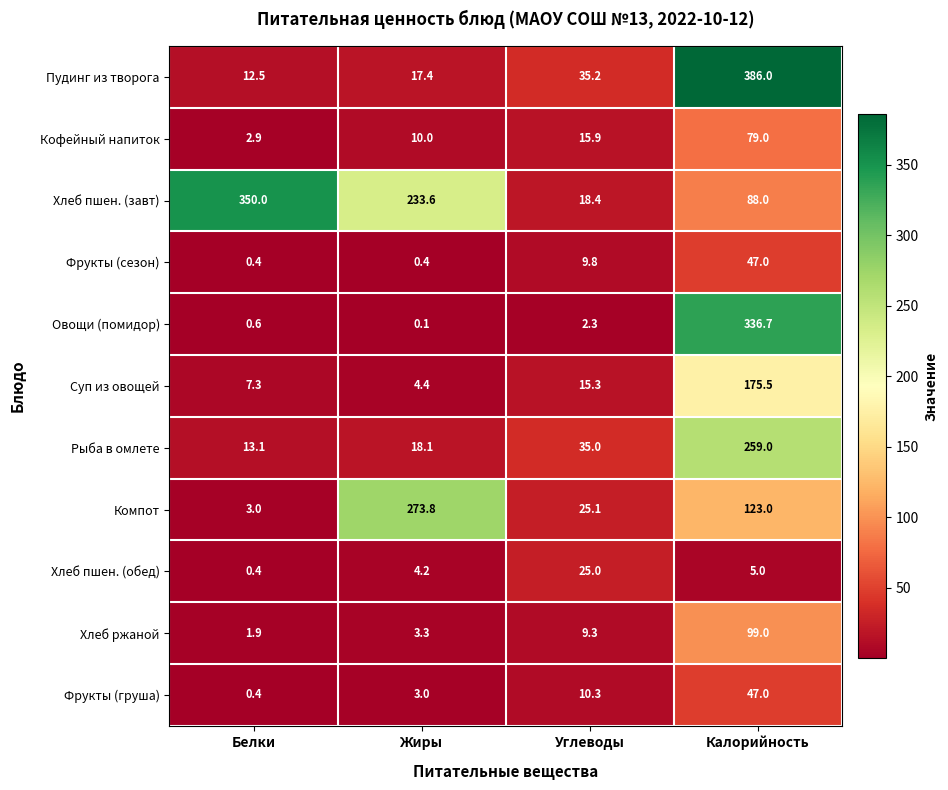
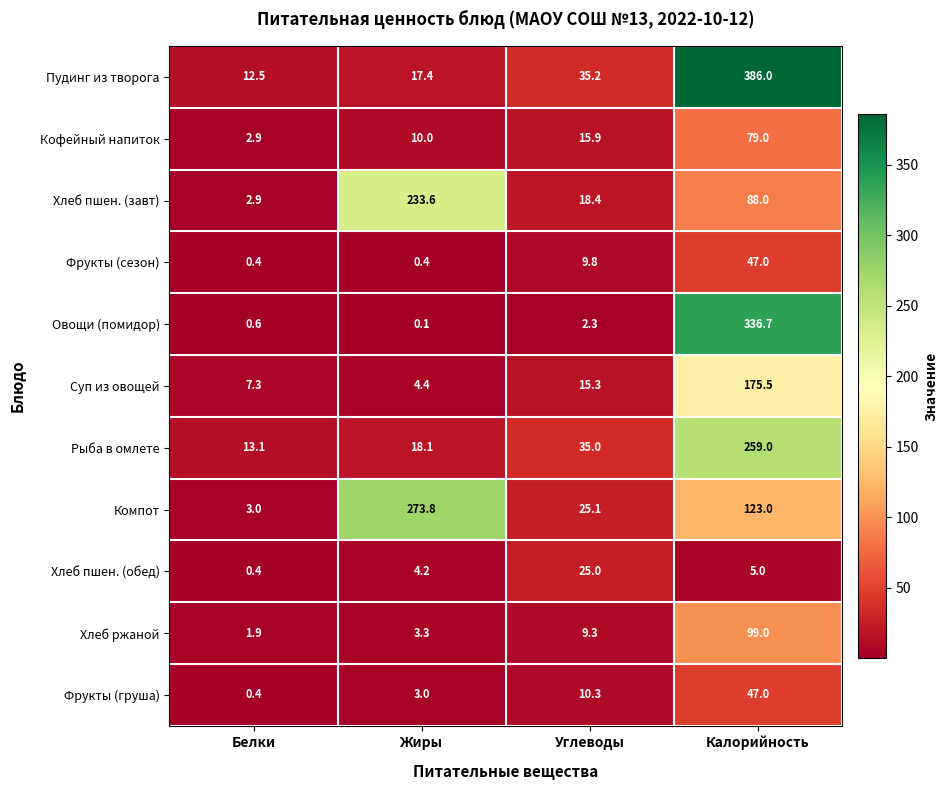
Хлеб пшен. (завт), Белки: 350.0 -> 2.9
